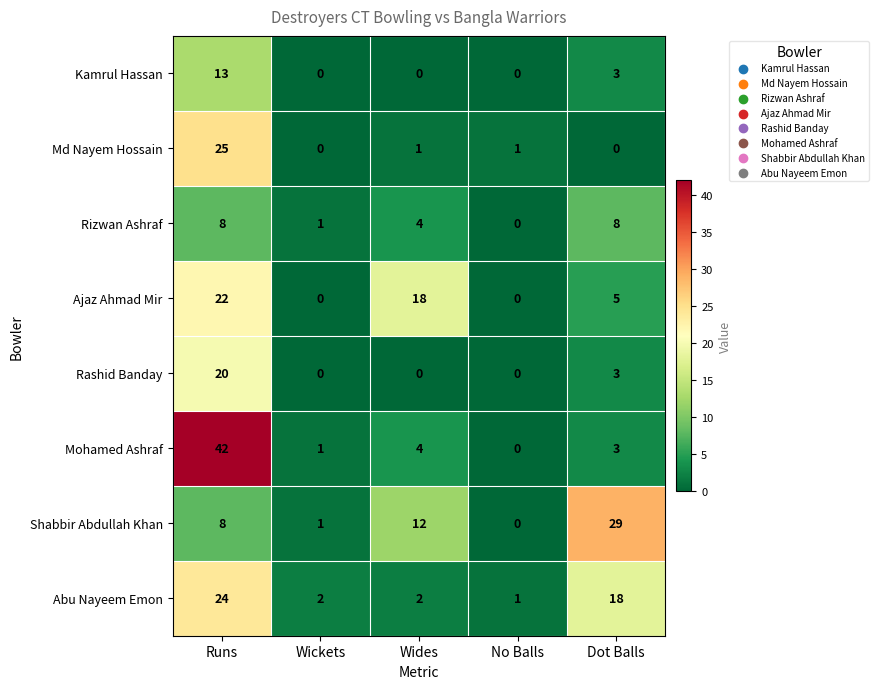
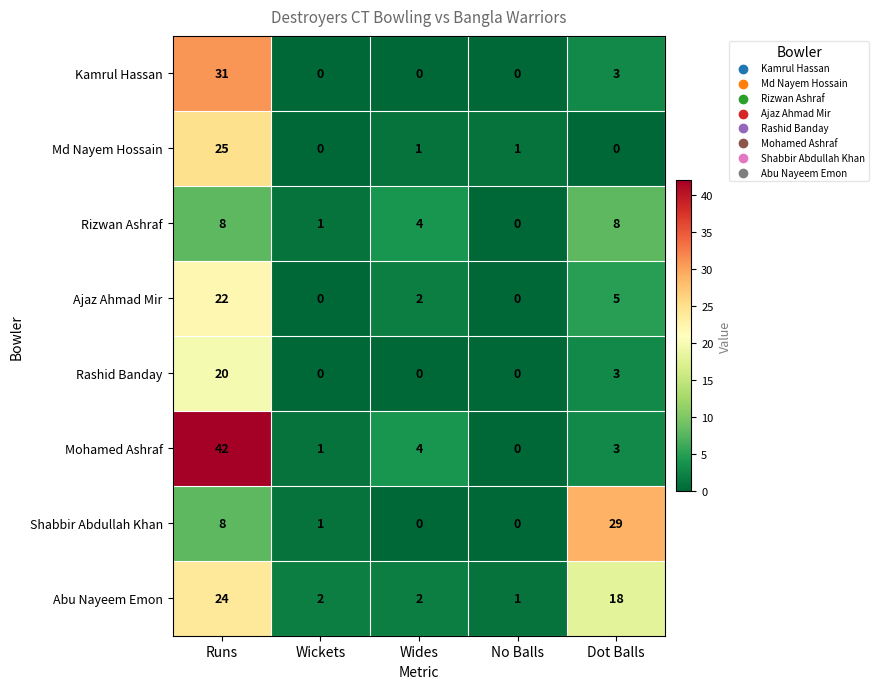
Kamrul Hassan, Runs: 13 -> 31
Ajaz Ahmad Mir, Wides: 18 -> 2
Shabbir Abdullah Khan, Wides: 12 -> 0
